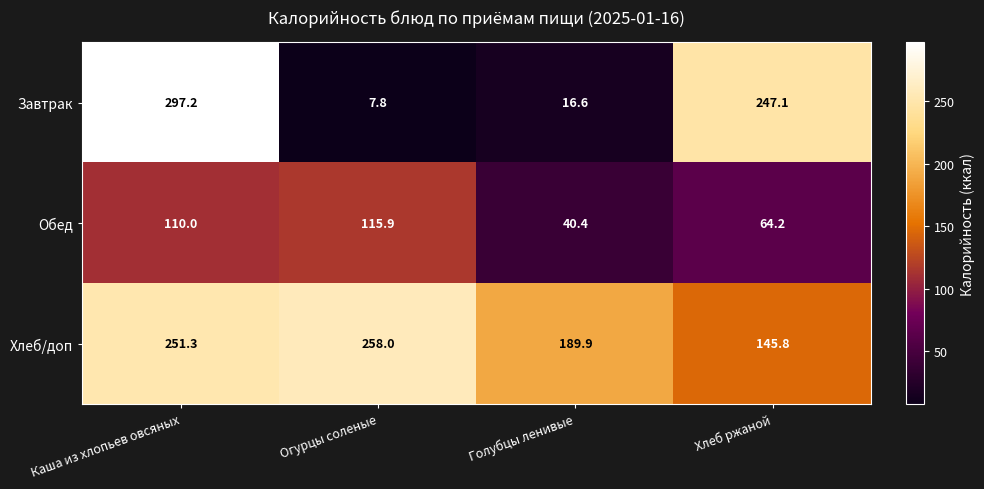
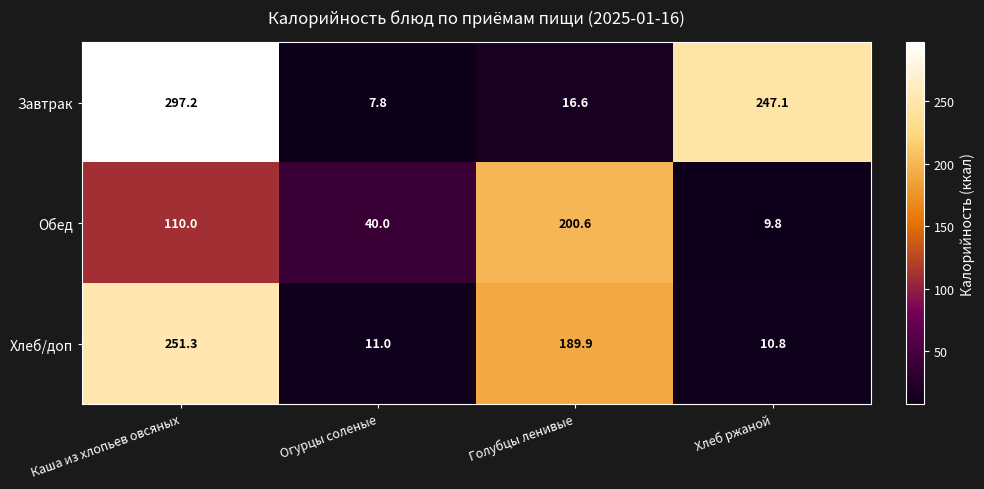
Обед, Огурцы соленые: 115.9 -> 40.0
Обед, Голубцы ленивые: 40.4 -> 200.6
Обед, Хлеб ржаной: 64.2 -> 9.8
Хлеб/доп, Огурцы соленые: 258.0 -> 11.0
Хлеб/доп, Хлеб ржаной: 145.8 -> 10.8
